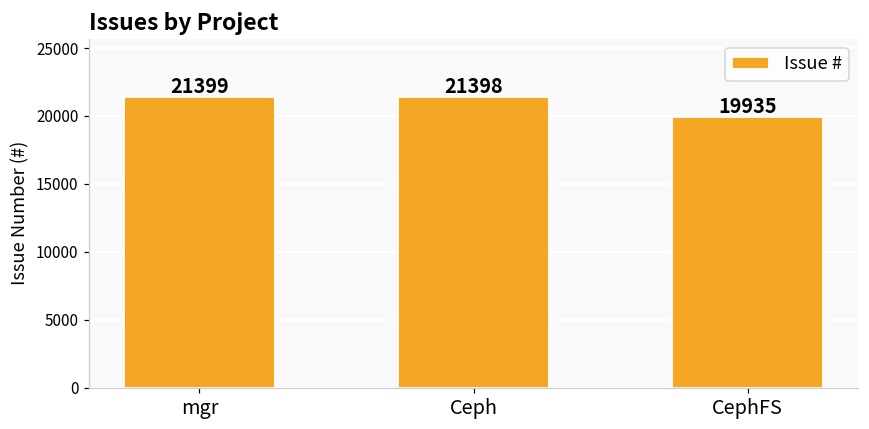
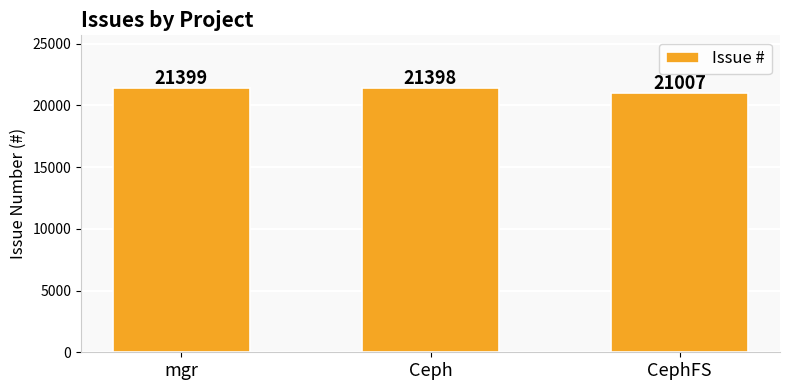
CephFS: 19935 -> 21007
